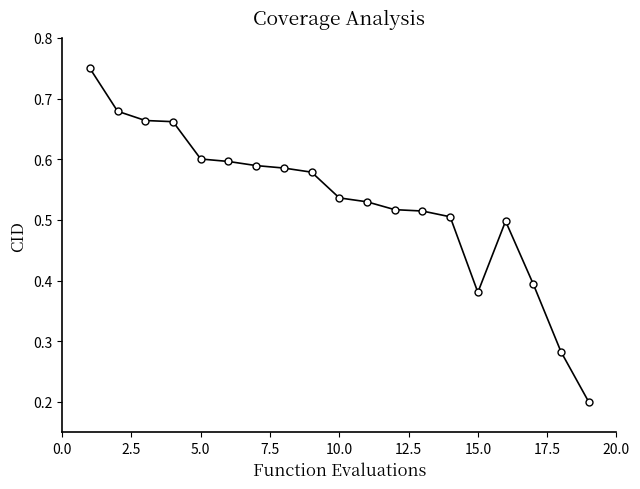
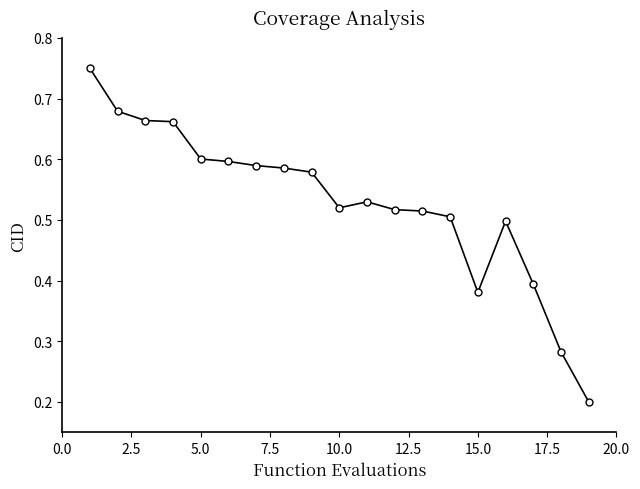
10.0: 0.54 -> 0.52
